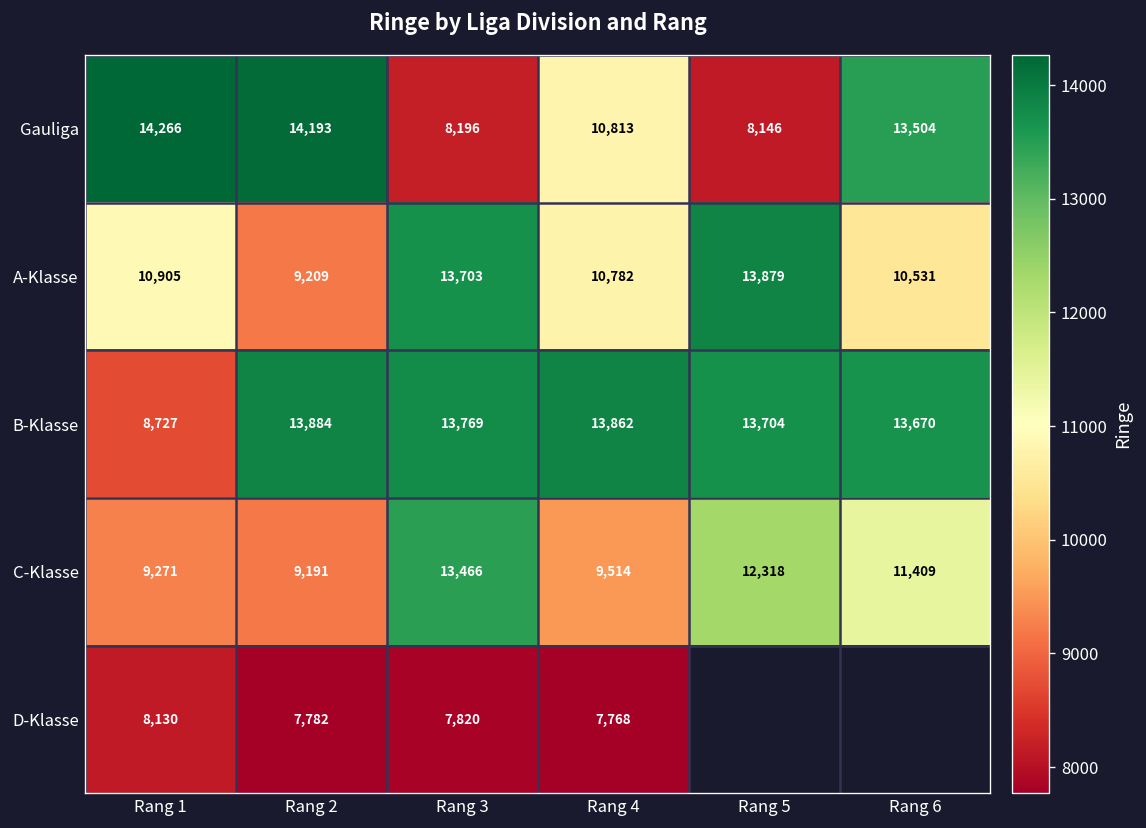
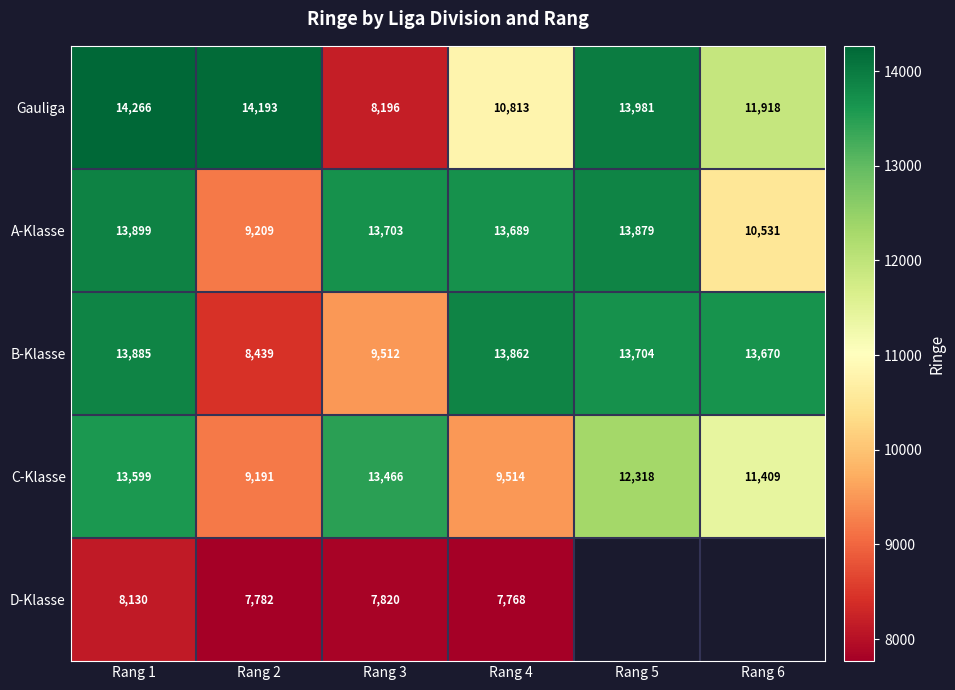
Gauliga, Rang 5: 8,146 -> 13,981
Gauliga, Rang 6: 13,504 -> 11,918
A-Klasse, Rang 1: 10,905 -> 13,899
A-Klasse, Rang 4: 10,782 -> 13,689
B-Klasse, Rang 1: 8,727 -> 13,885
B-Klasse, Rang 2: 13,884 -> 8,439
B-Klasse, Rang 3: 13,769 -> 9,512
C-Klasse, Rang 1: 9,271 -> 13,599
